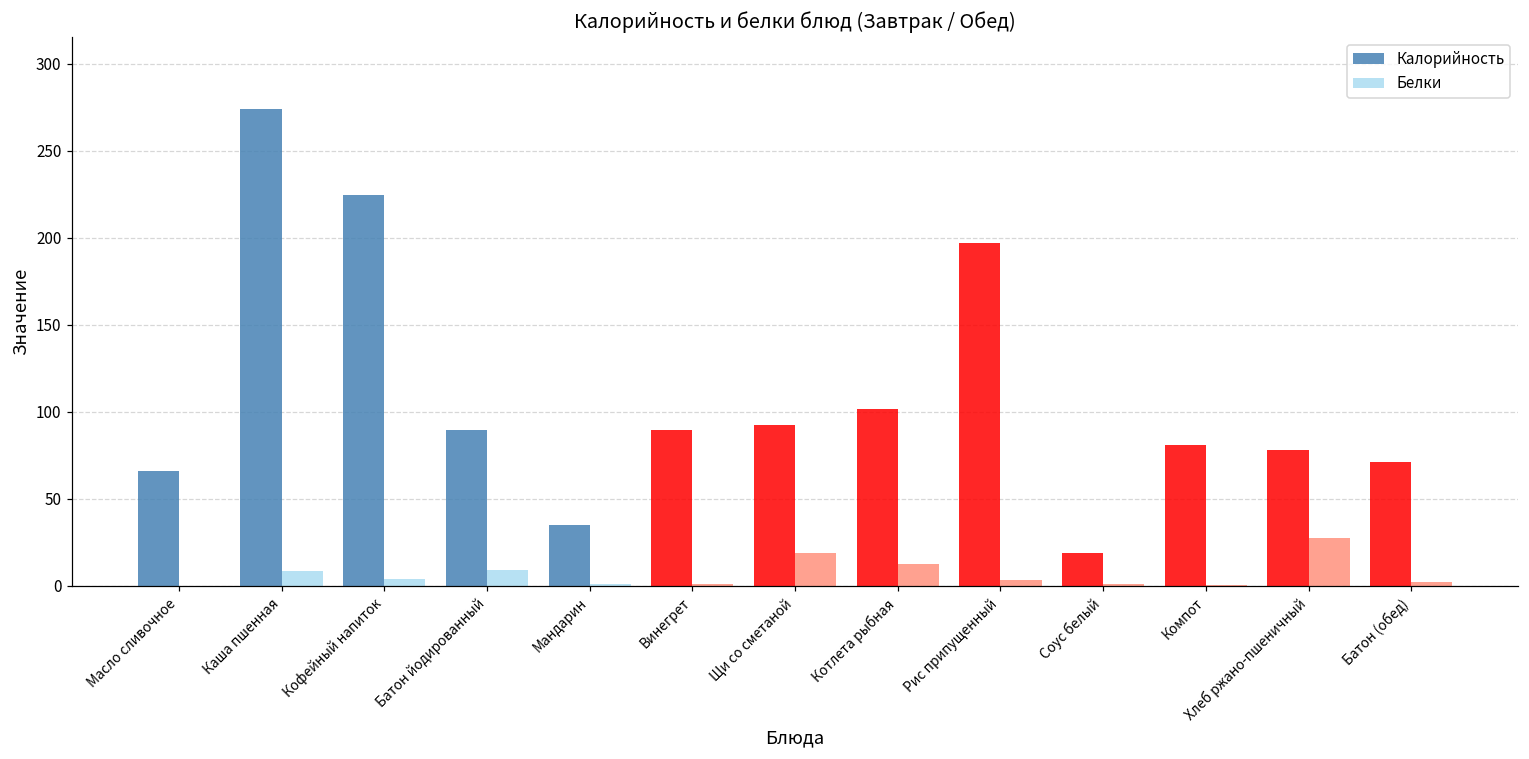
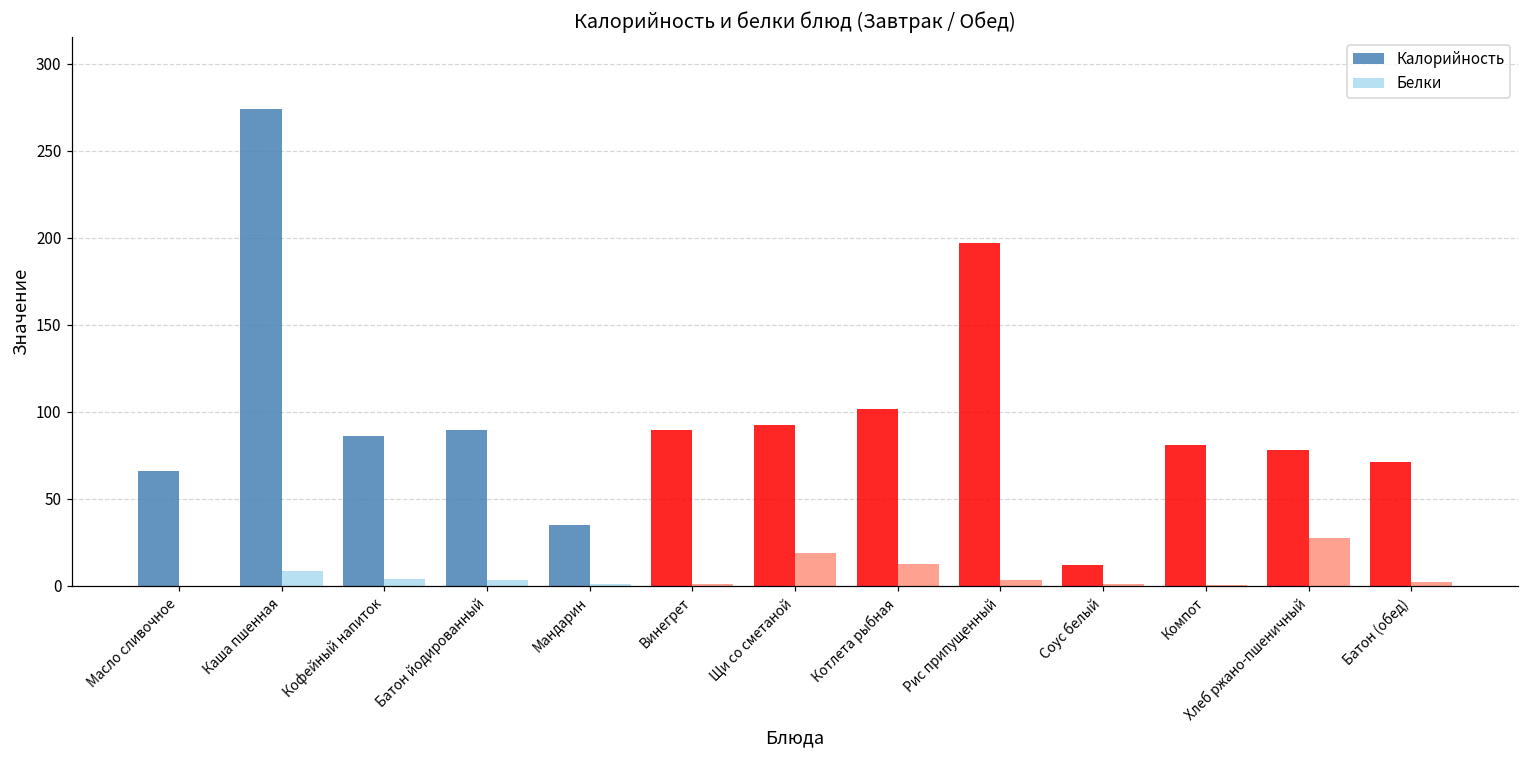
Калорийность, Кофейный напиток: 225 -> 86
Белки, Батон йодированный: 9 -> 3
Калорийность, Соус белый: 19 -> 12
